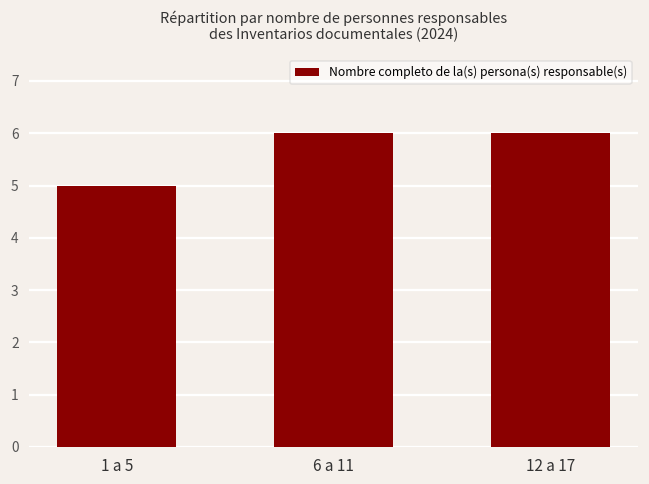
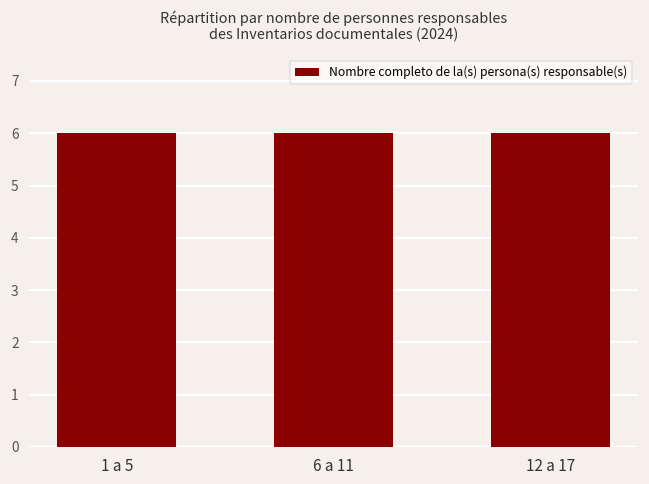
1 a 5: 5 -> 6
